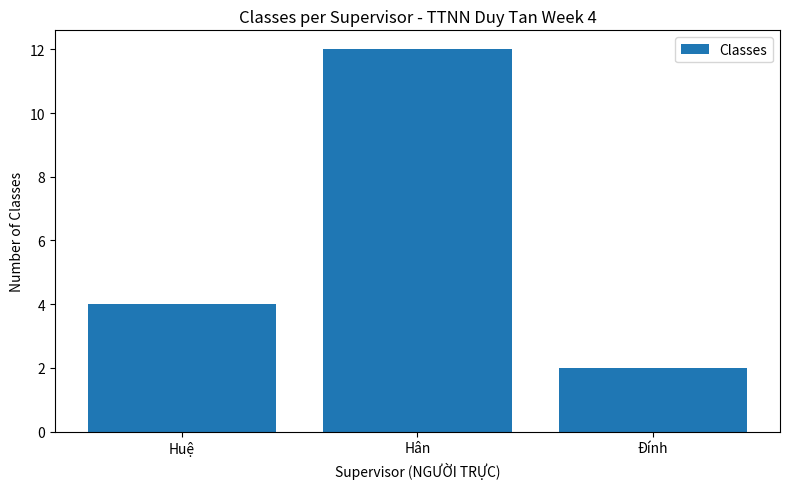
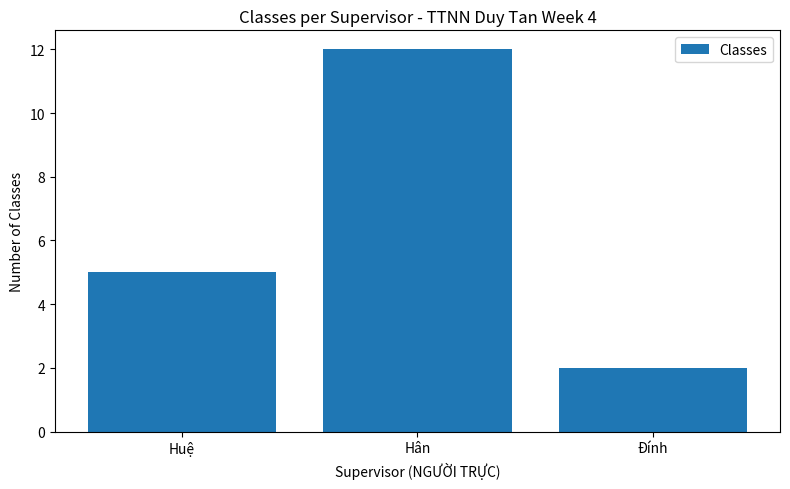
Huệ: 4 -> 5
